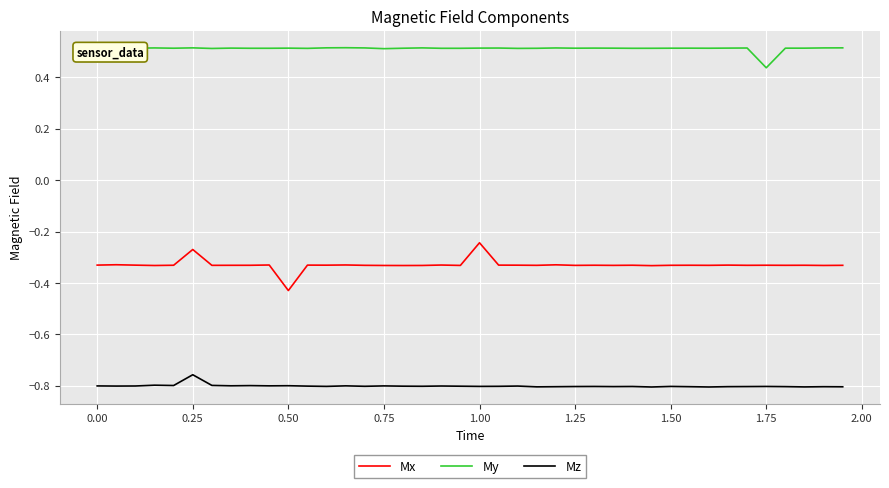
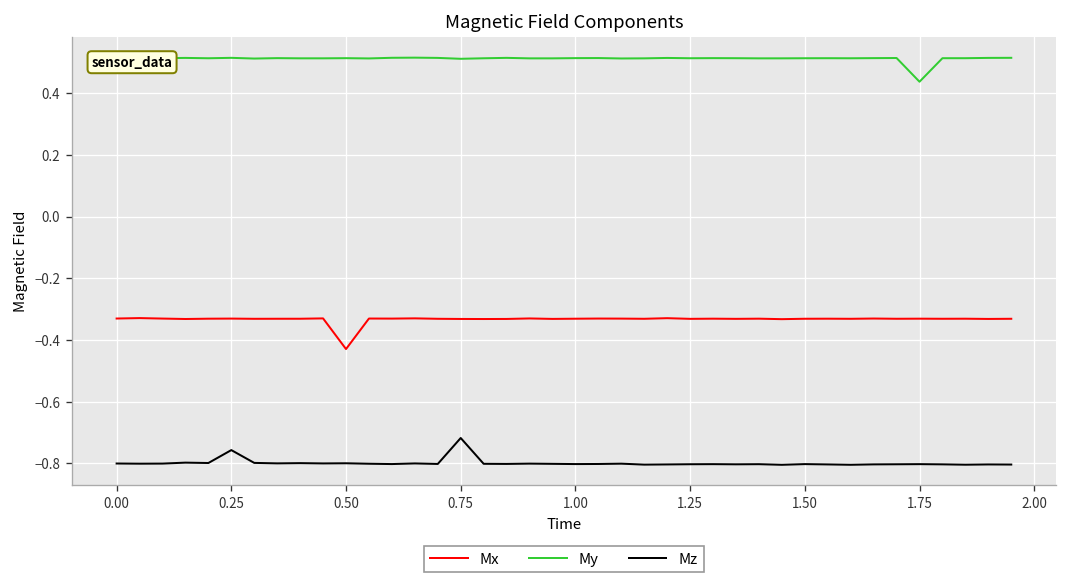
Mx, 0.25: -0.27 -> -0.33
Mz, 0.75: -0.80 -> -0.72
Mx, 1.00: -0.24 -> -0.33
